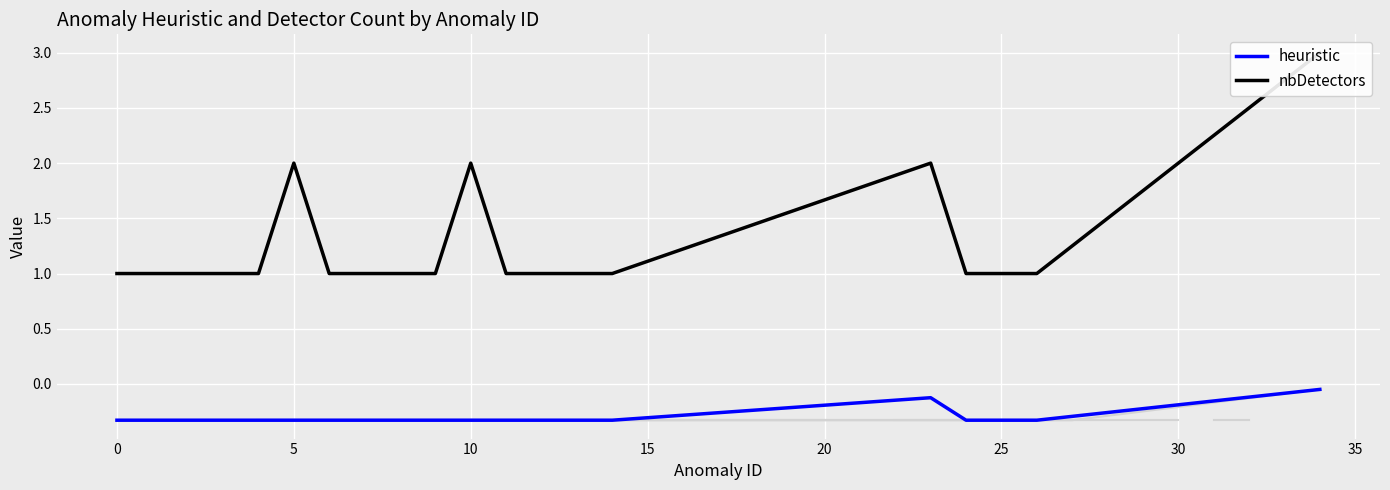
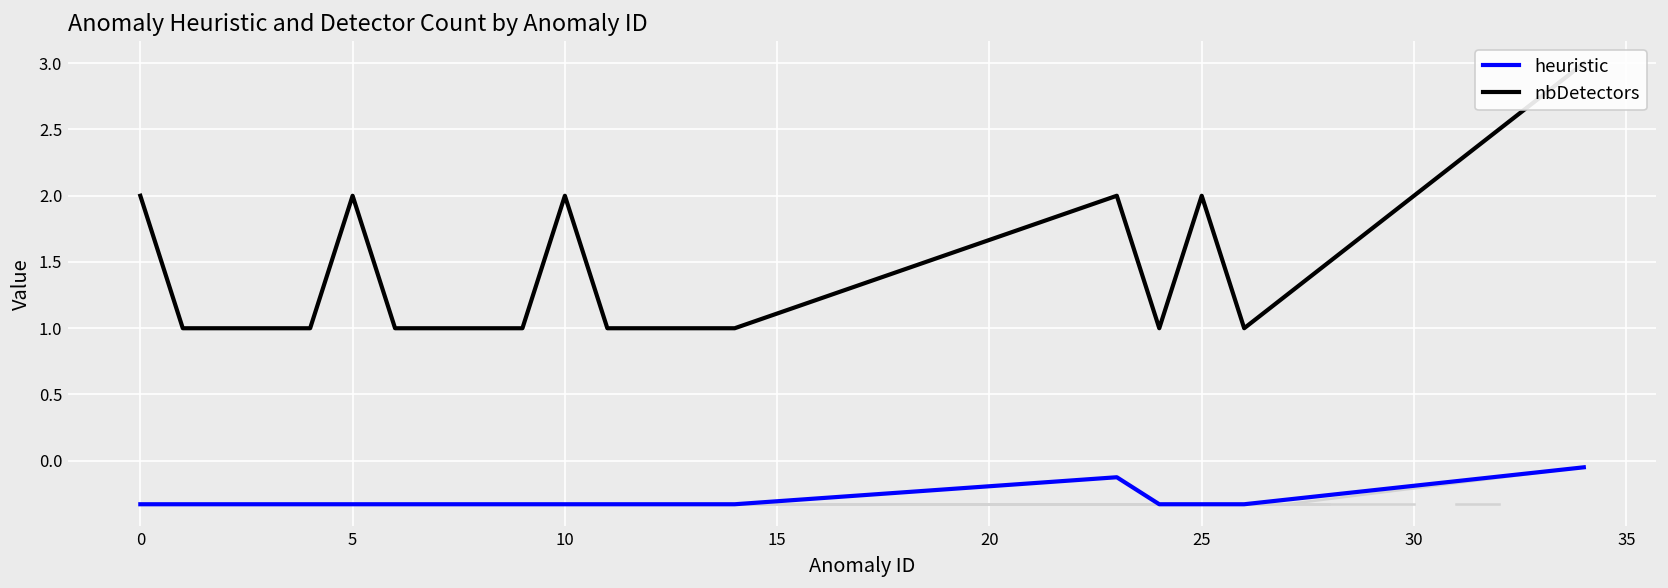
nbDetectors, 0: 1 -> 2
nbDetectors, 25: 1 -> 2
